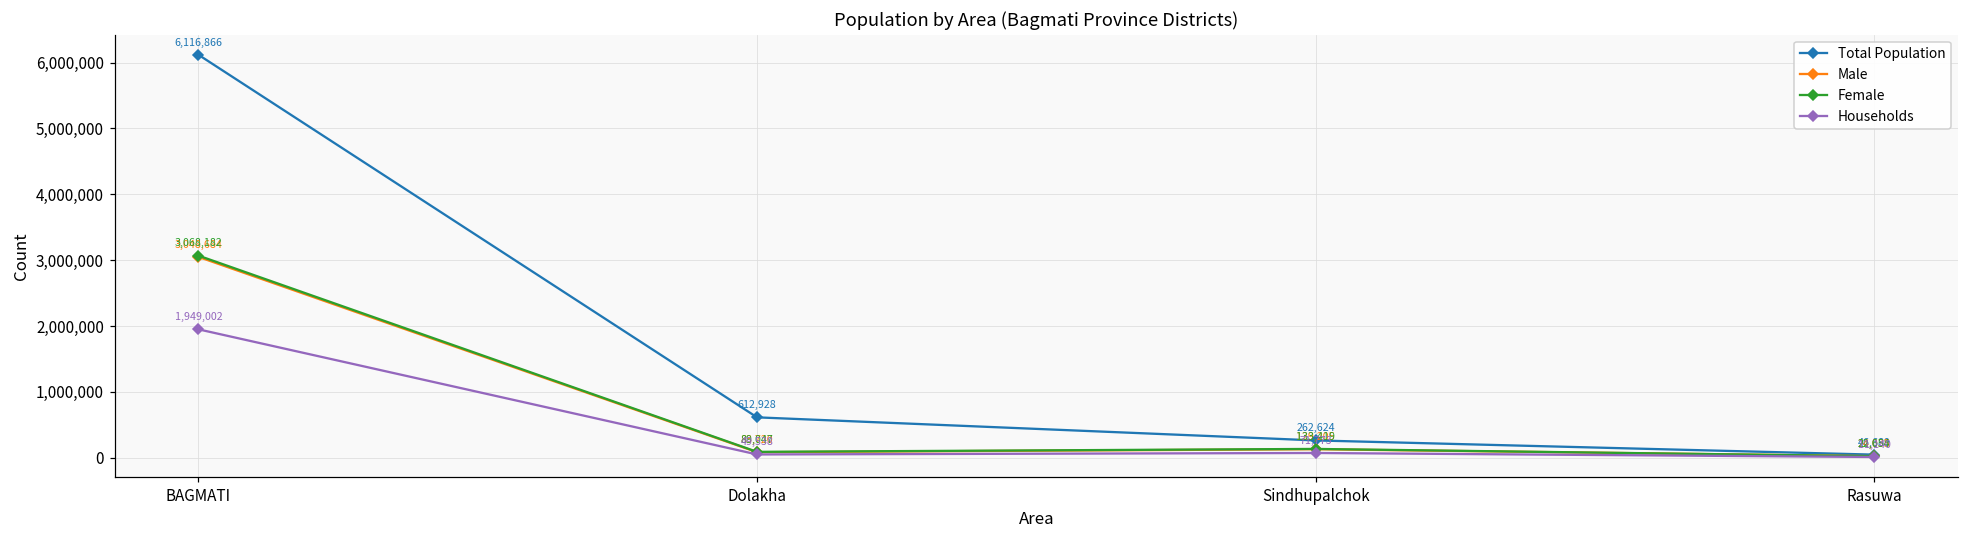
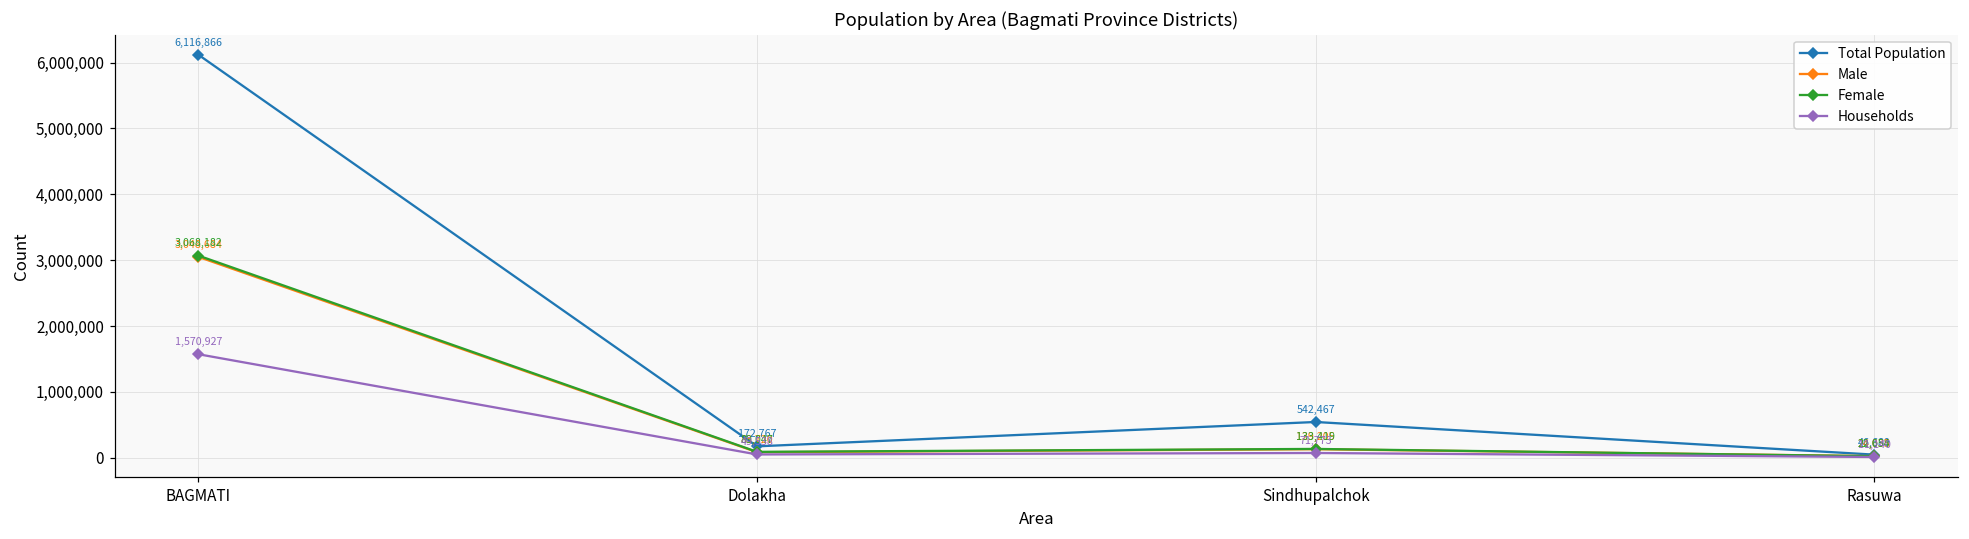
Households, BAGMATI: 1,949,002 -> 1,570,927
Total Population, Dolakha: 612,928 -> 172,767
Total Population, Sindhupalchok: 262,624 -> 542,467
